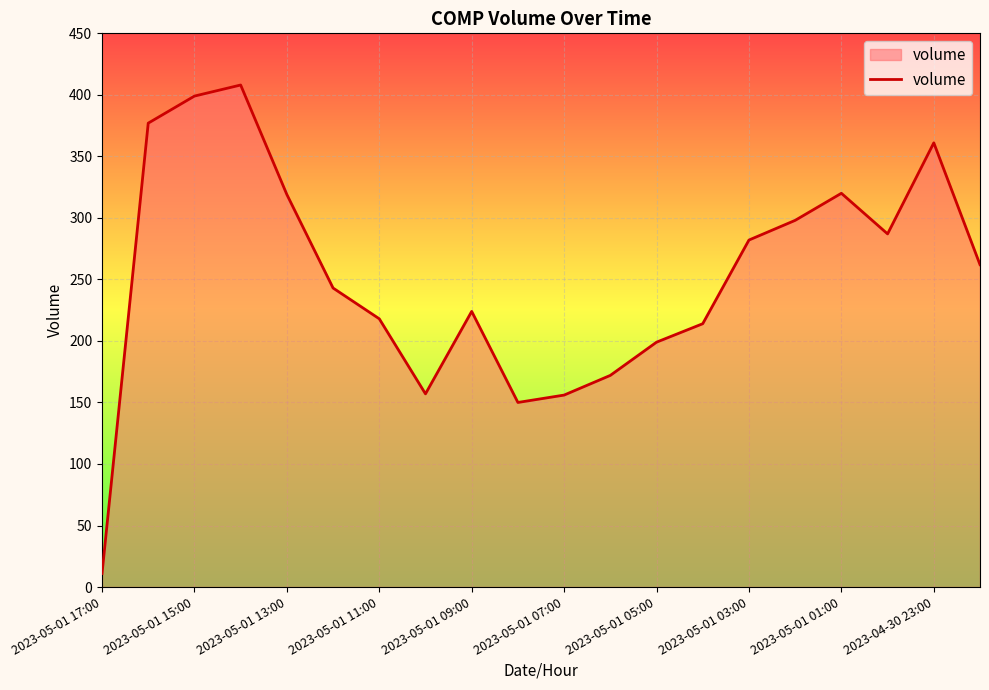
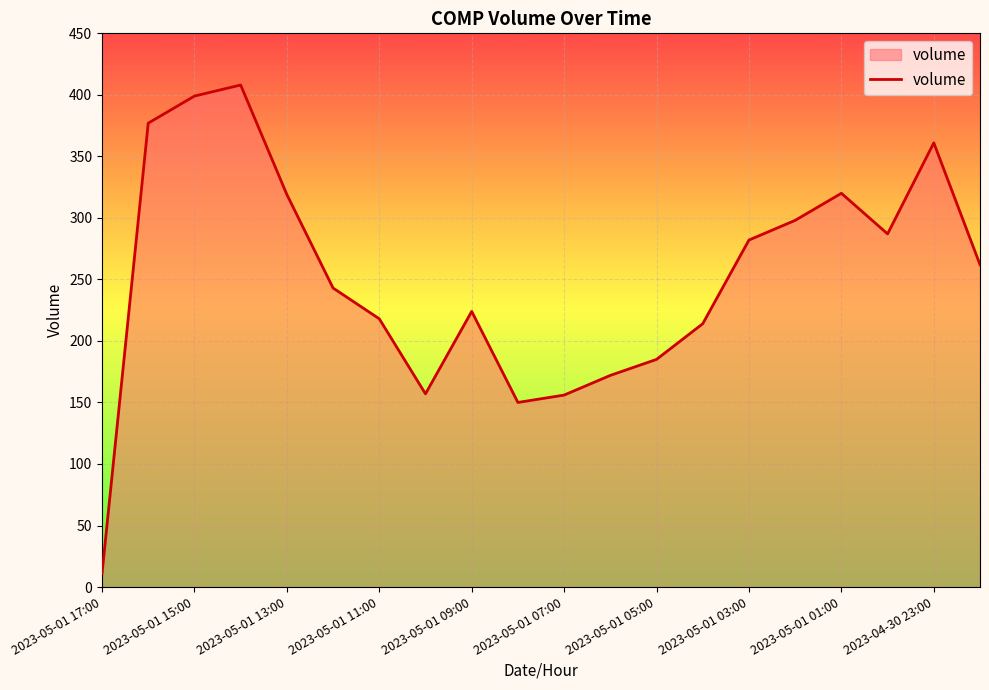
2023-05-01 05:00: 199 -> 185
